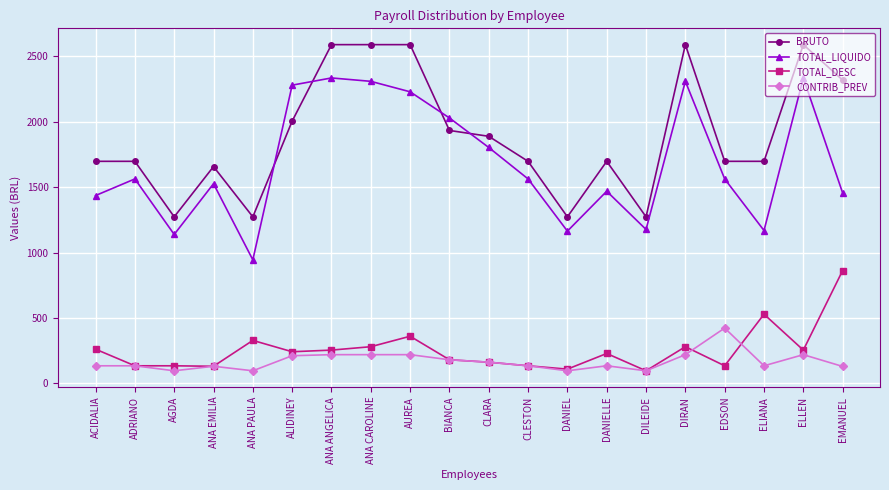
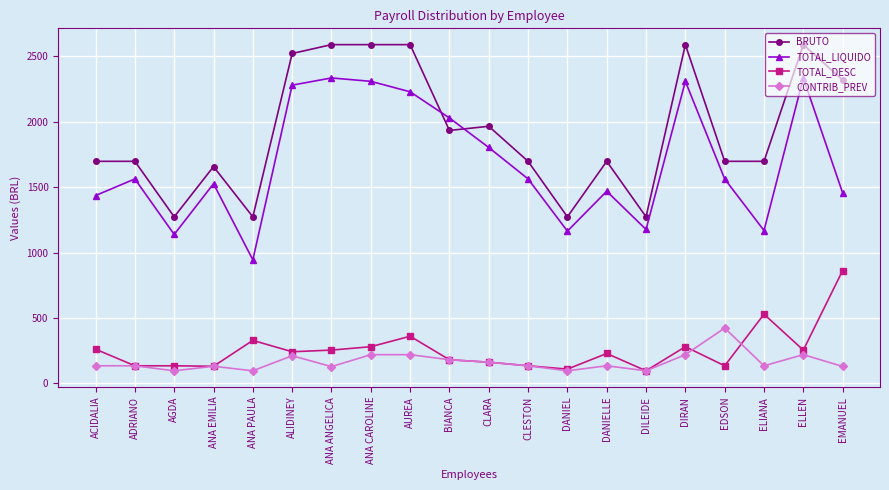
BRUTO, ALIDINEY: 2000 -> 2520
CONTRIB_PREV, ANA ANGELICA: 220 -> 130
BRUTO, CLARA: 1890 -> 1960
